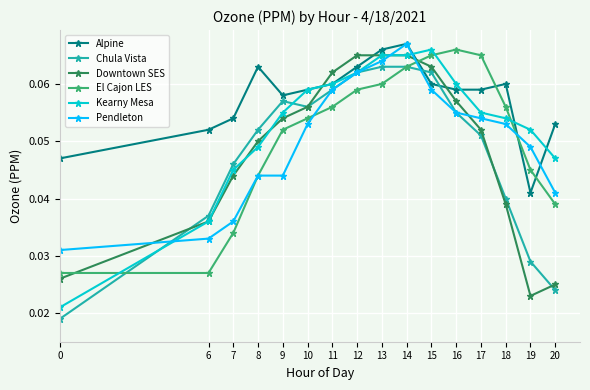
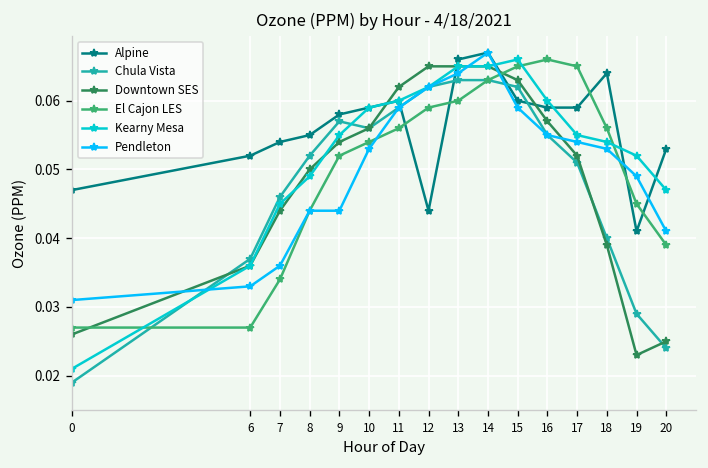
Alpine, 8: 0.063 -> 0.055
Alpine, 12: 0.063 -> 0.044
Alpine, 18: 0.060 -> 0.064
